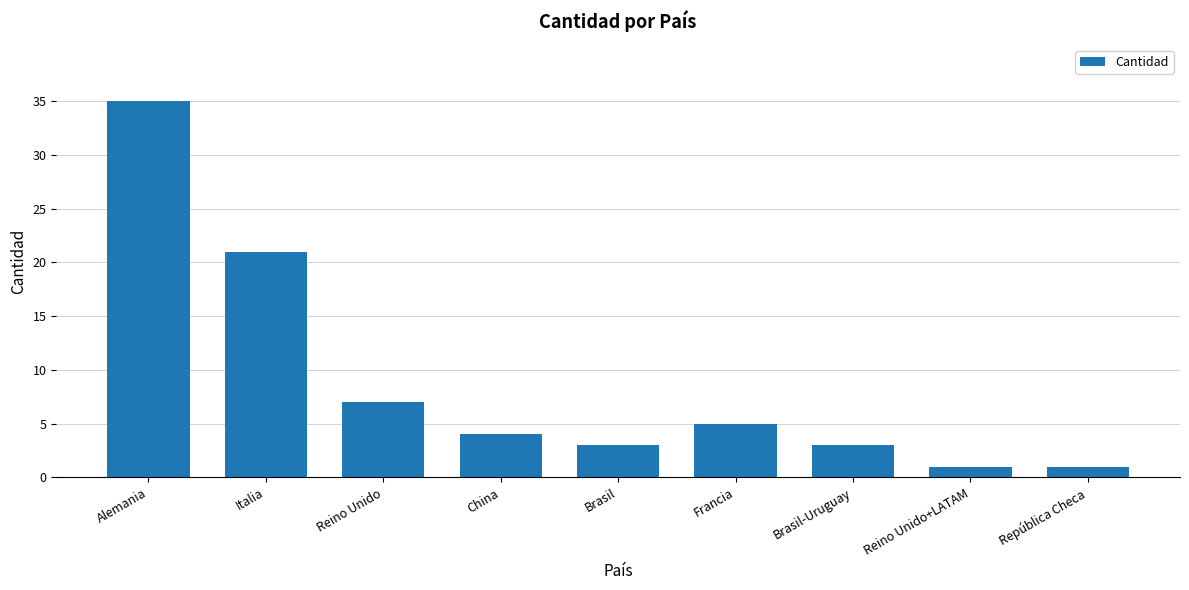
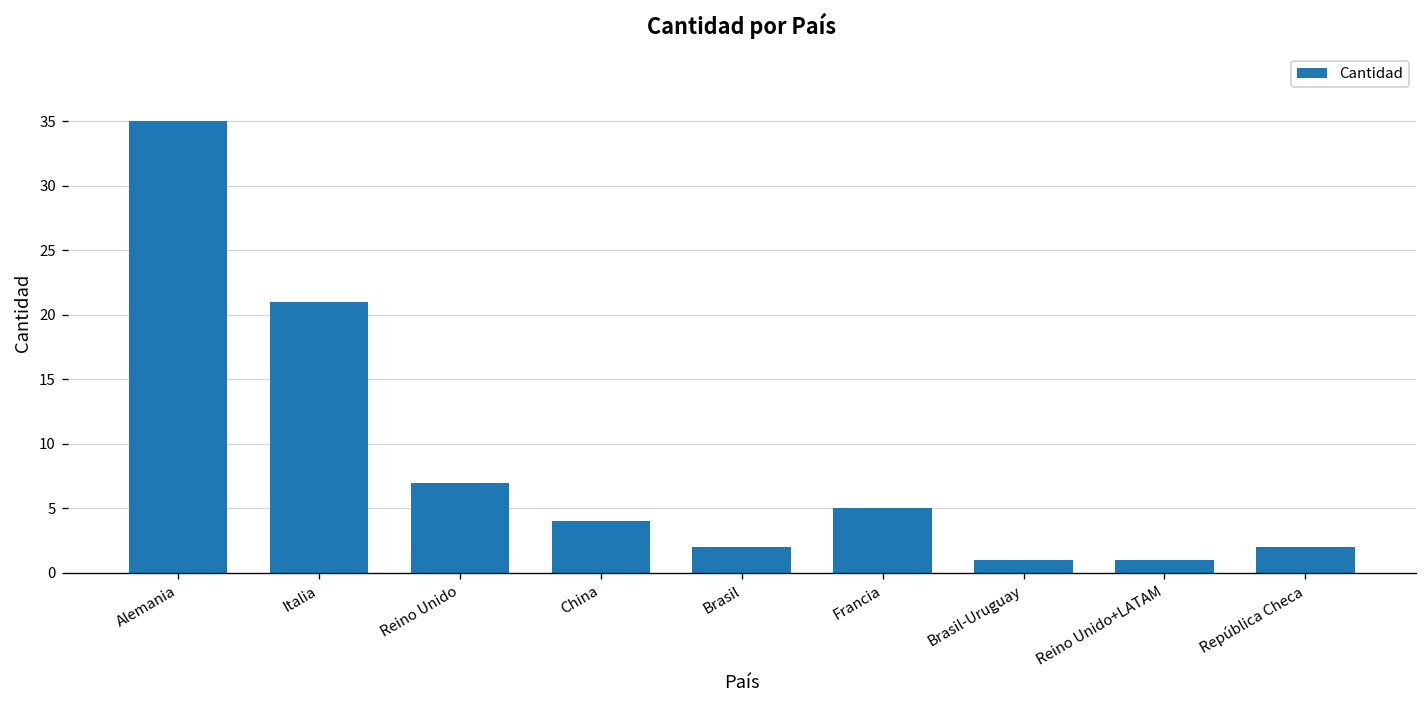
Brasil: 3 -> 2
Brasil-Uruguay: 3 -> 1
República Checa: 1 -> 2
